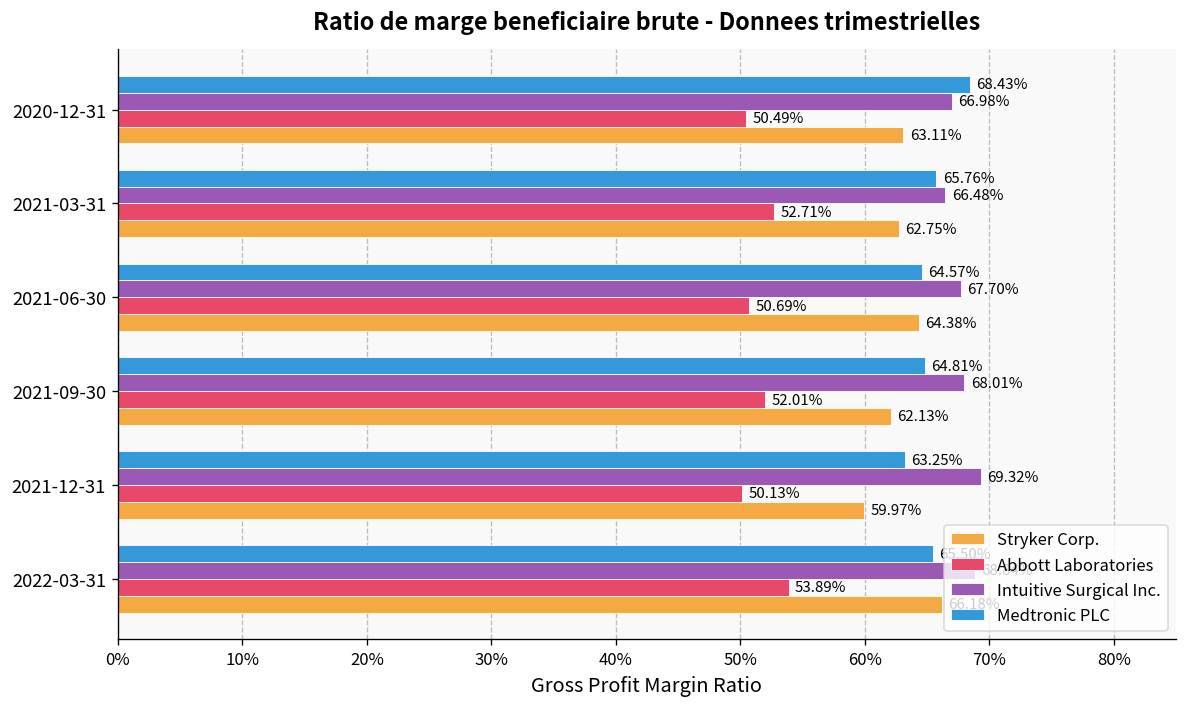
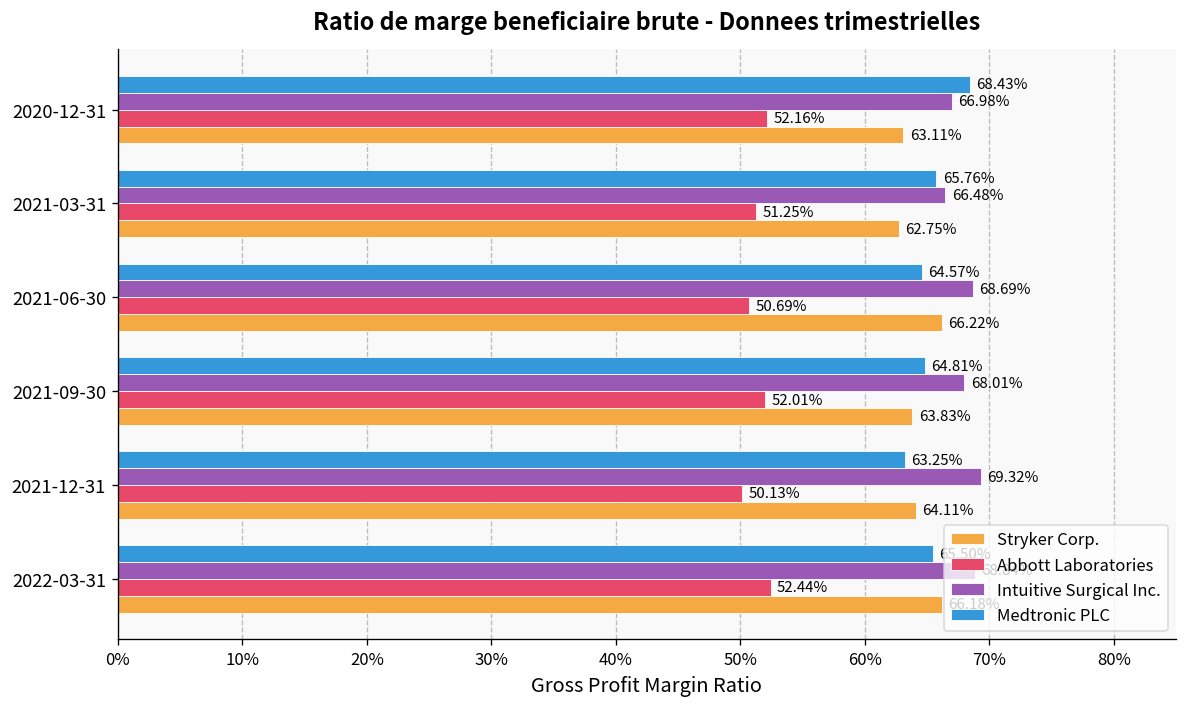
Abbott Laboratories, 2020-12-31: 50.49% -> 52.16%
Abbott Laboratories, 2021-03-31: 52.71% -> 51.25%
Intuitive Surgical Inc., 2021-06-30: 67.70% -> 68.69%
Stryker Corp., 2021-06-30: 64.38% -> 66.22%
Stryker Corp., 2021-09-30: 62.13% -> 63.83%
Stryker Corp., 2021-12-31: 59.97% -> 64.11%
Abbott Laboratories, 2022-03-31: 53.89% -> 52.44%
